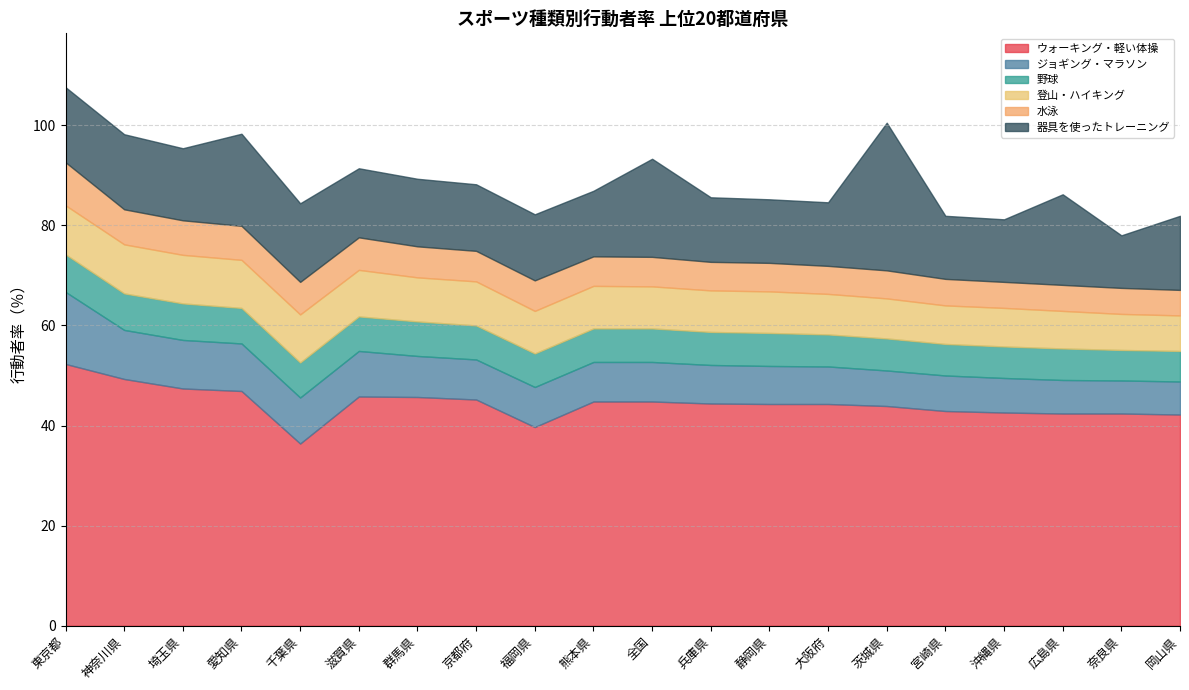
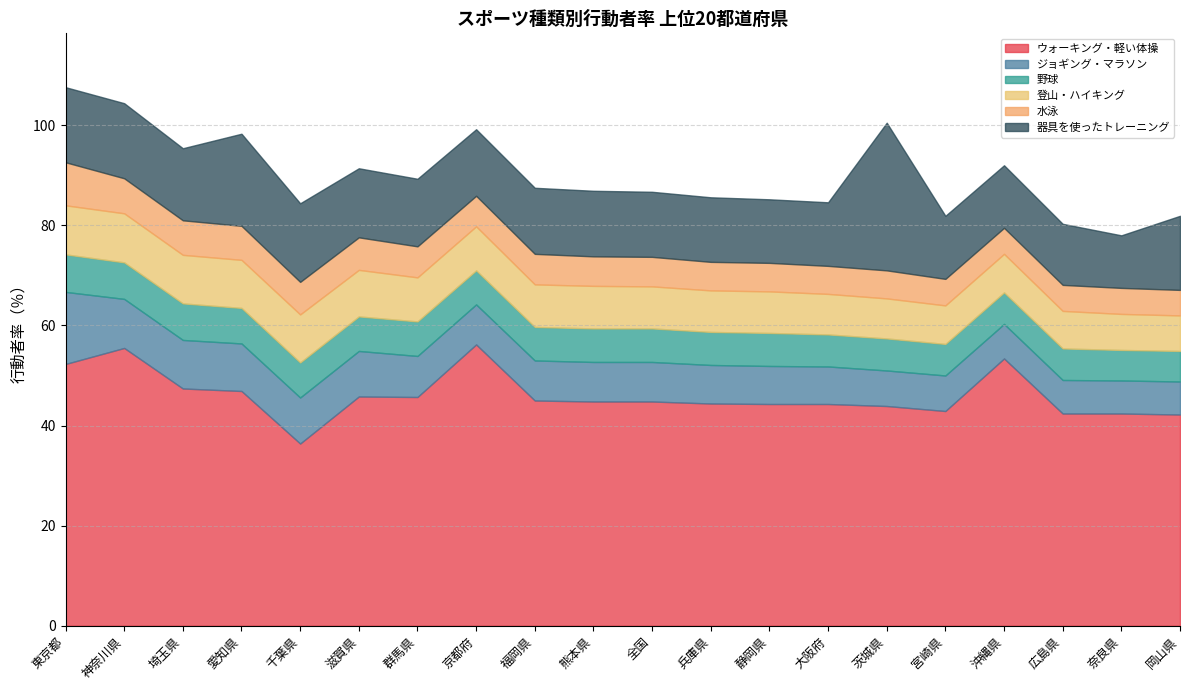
ウォーキング・軽い体操, 神奈川県: 49 -> 56
ウォーキング・軽い体操, 京都府: 45 -> 56
ウォーキング・軽い体操, 福岡県: 40 -> 45
器具を使ったトレーニング, 全国: 20 -> 13
ウォーキング・軽い体操, 沖縄県: 43 -> 53
器具を使ったトレーニング, 広島県: 18 -> 12
